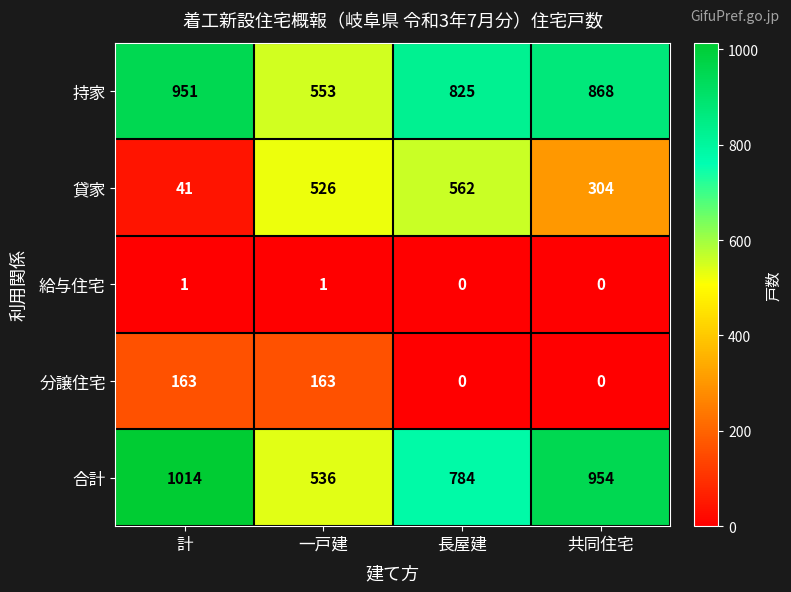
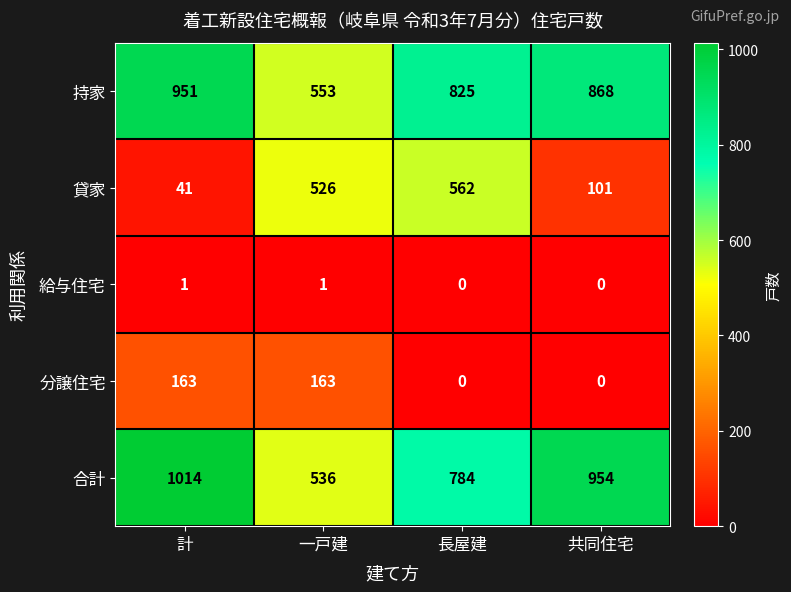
貸家, 共同住宅: 304 -> 101
